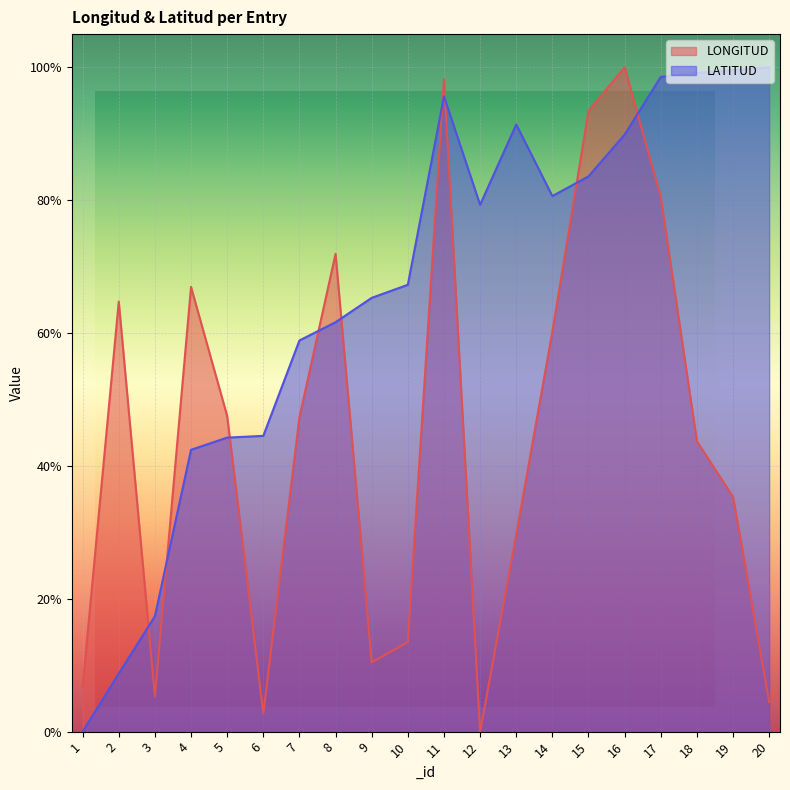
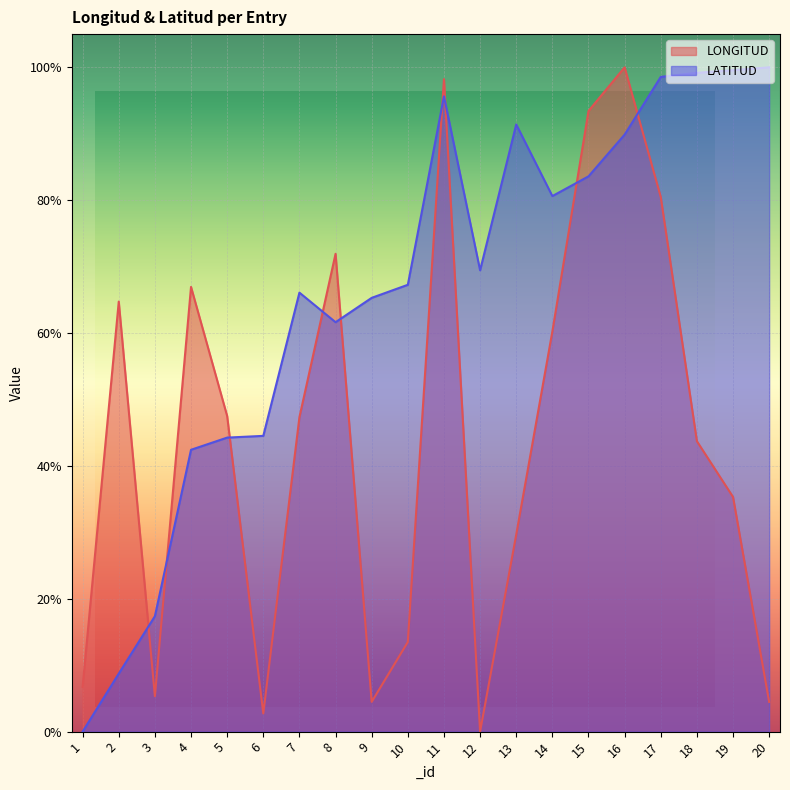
LATITUD, 7: 59% -> 66%
LONGITUD, 9: 10% -> 4%
LATITUD, 12: 79% -> 69%
